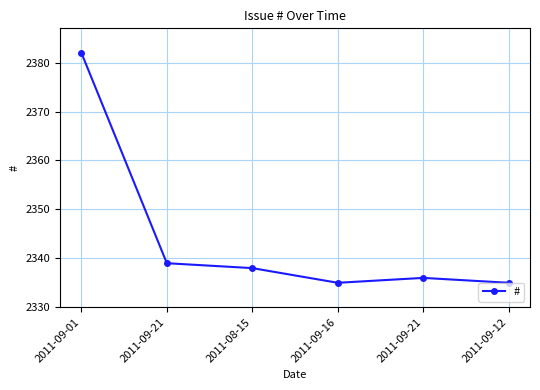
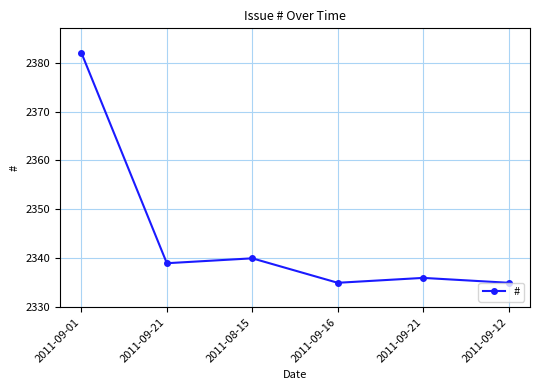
2011-08-15: 2338 -> 2340
